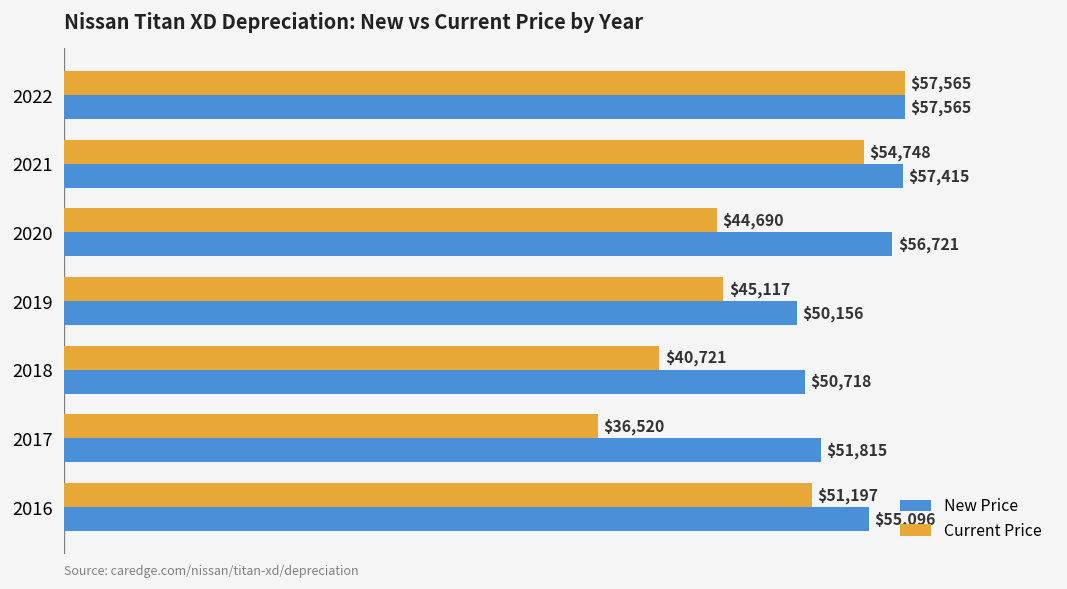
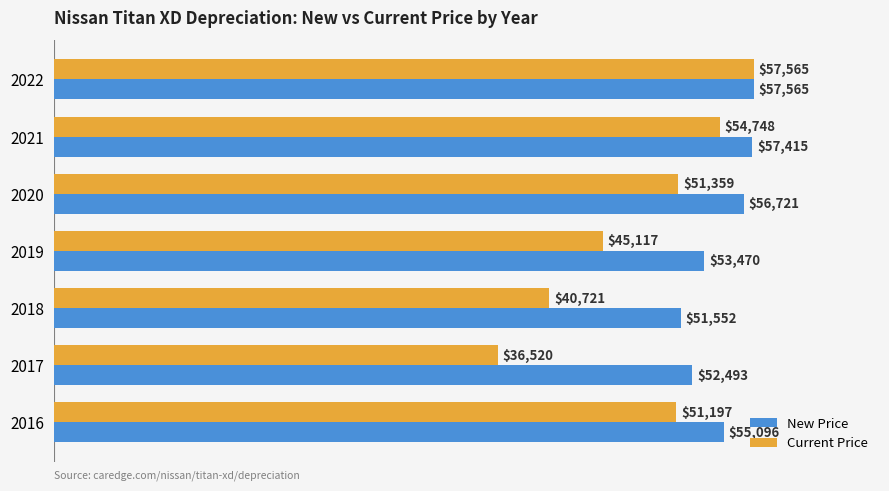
Current Price, 2020: $44,690 -> $51,359
New Price, 2019: $50,156 -> $53,470
New Price, 2018: $50,718 -> $51,552
New Price, 2017: $51,815 -> $52,493
